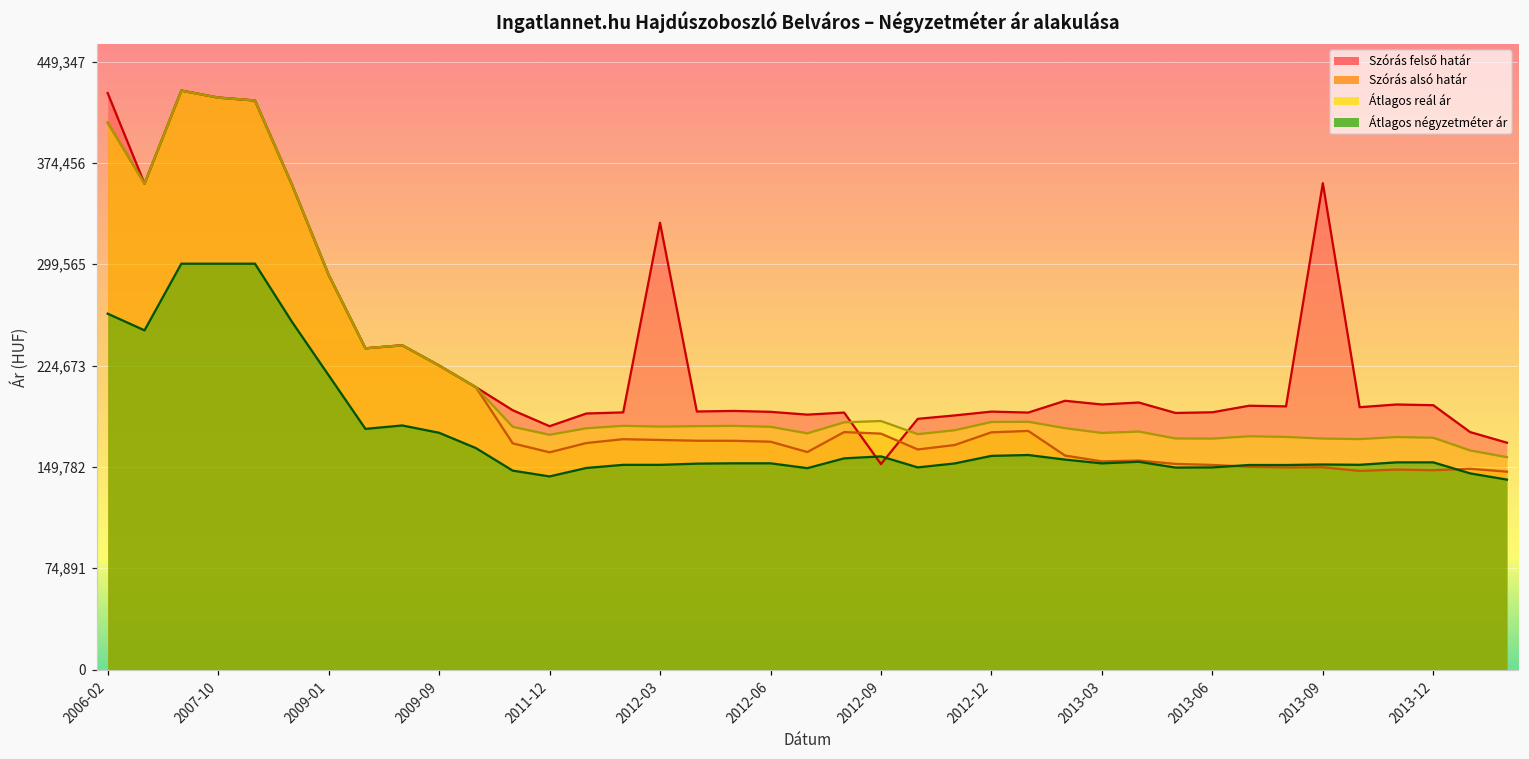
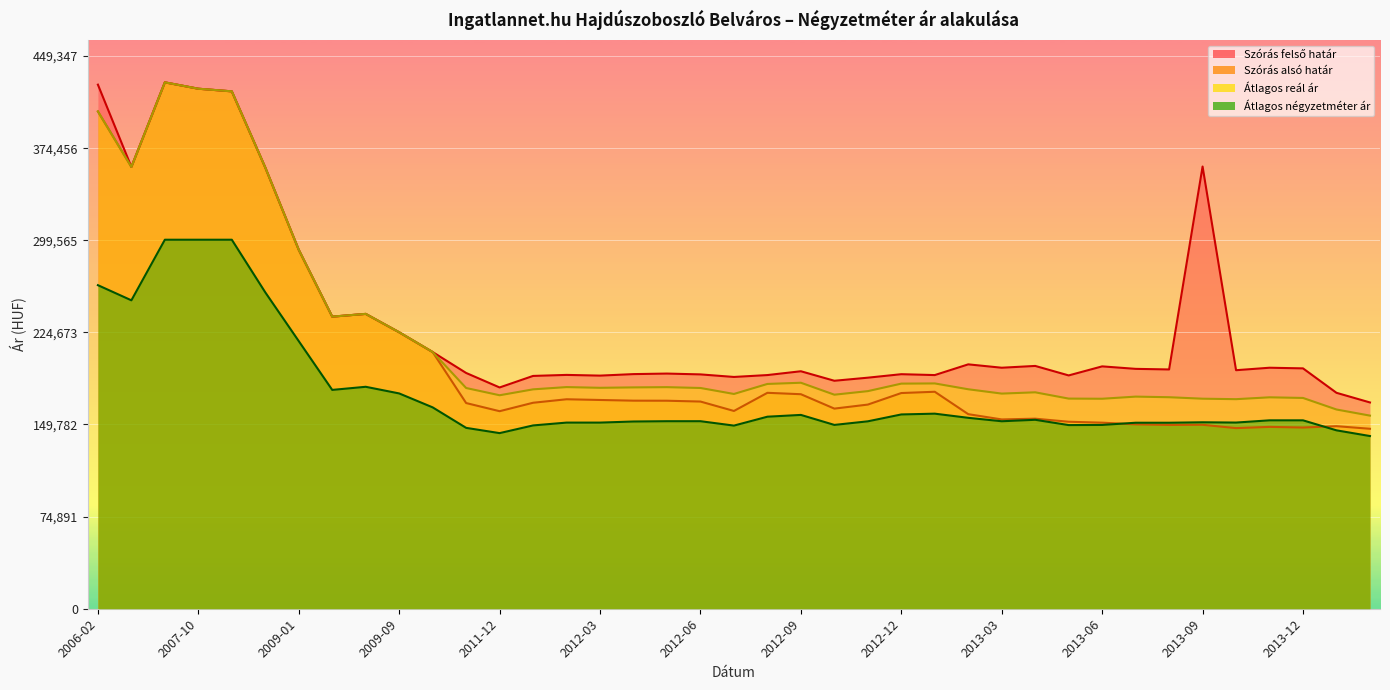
Szórás felső határ, 2012-03: 330,000 -> 190,000
Szórás felső határ, 2012-09: 152,000 -> 193,000
Szórás felső határ, 2013-06: 190,000 -> 197,000
